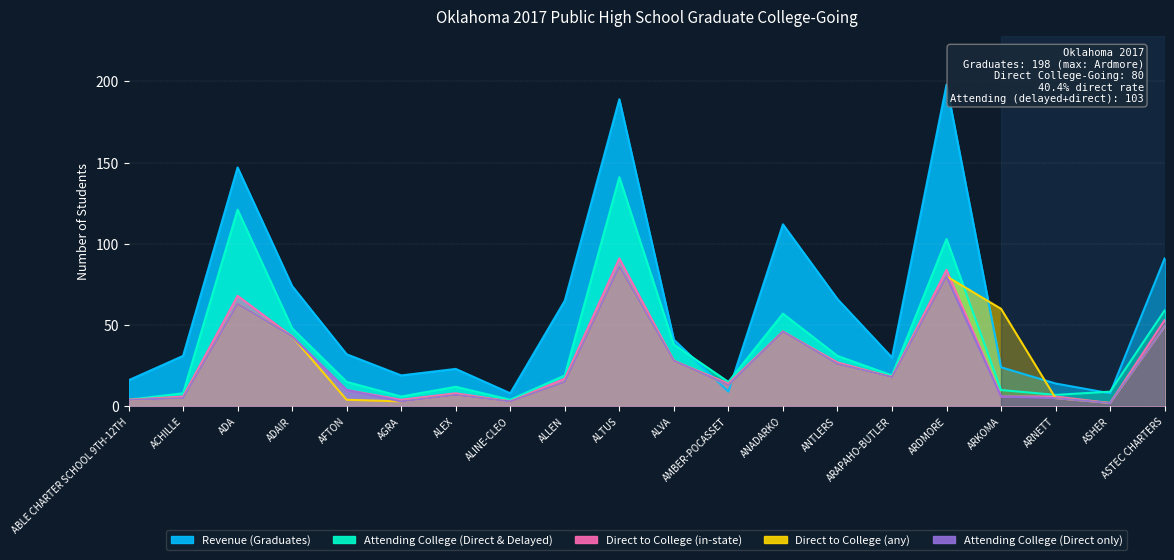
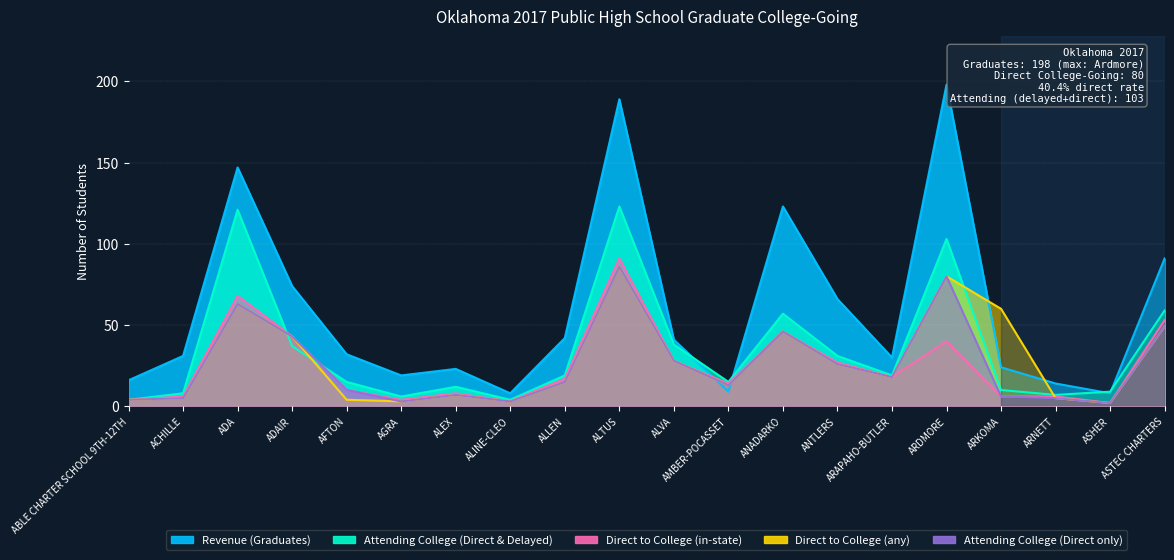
Attending College (Direct & Delayed), ADAIR: 48 -> 37
Revenue (Graduates), ALLEN: 65 -> 42
Attending College (Direct & Delayed), ALTUS: 141 -> 123
Revenue (Graduates), ANADARKO: 112 -> 123
Direct to College (in-state), ARDMORE: 84 -> 40
